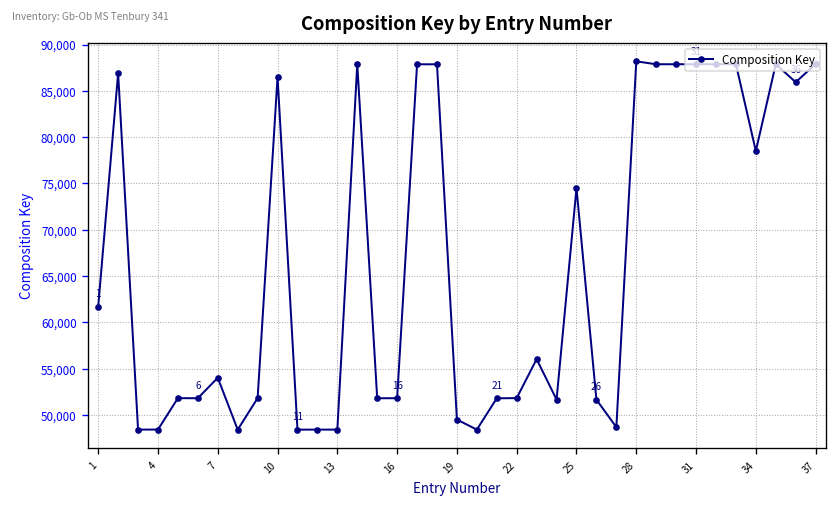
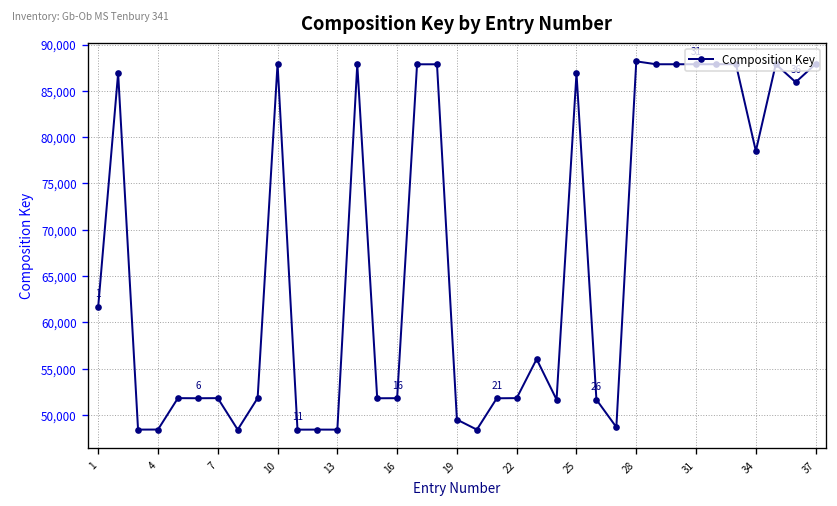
7: 54,000 -> 52,000
10: 87,000 -> 88,000
25: 74,000 -> 87,000
